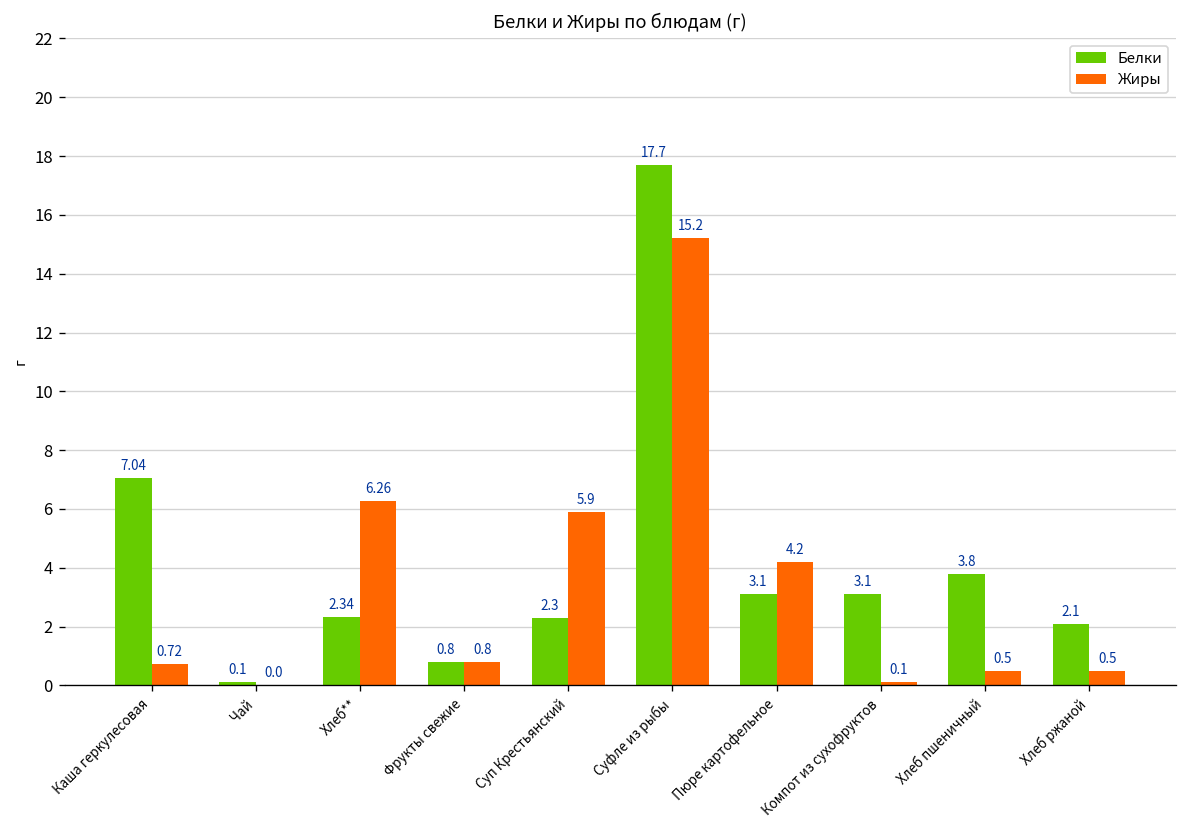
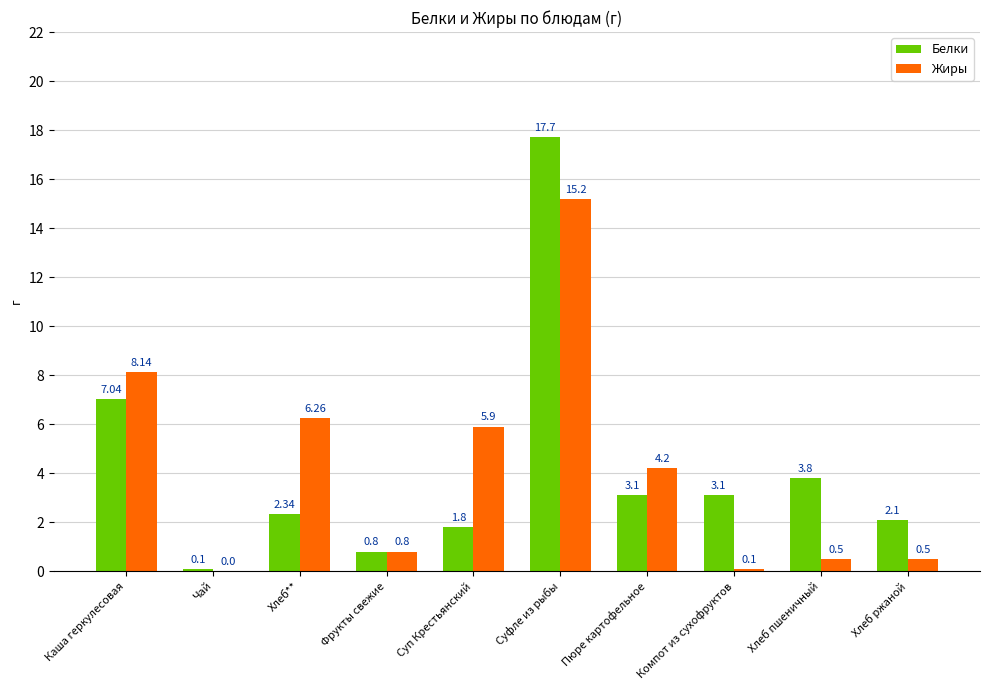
Жиры, Каша геркулесовая: 0.72 -> 8.14
Белки, Суп Крестьянский: 2.3 -> 1.8
